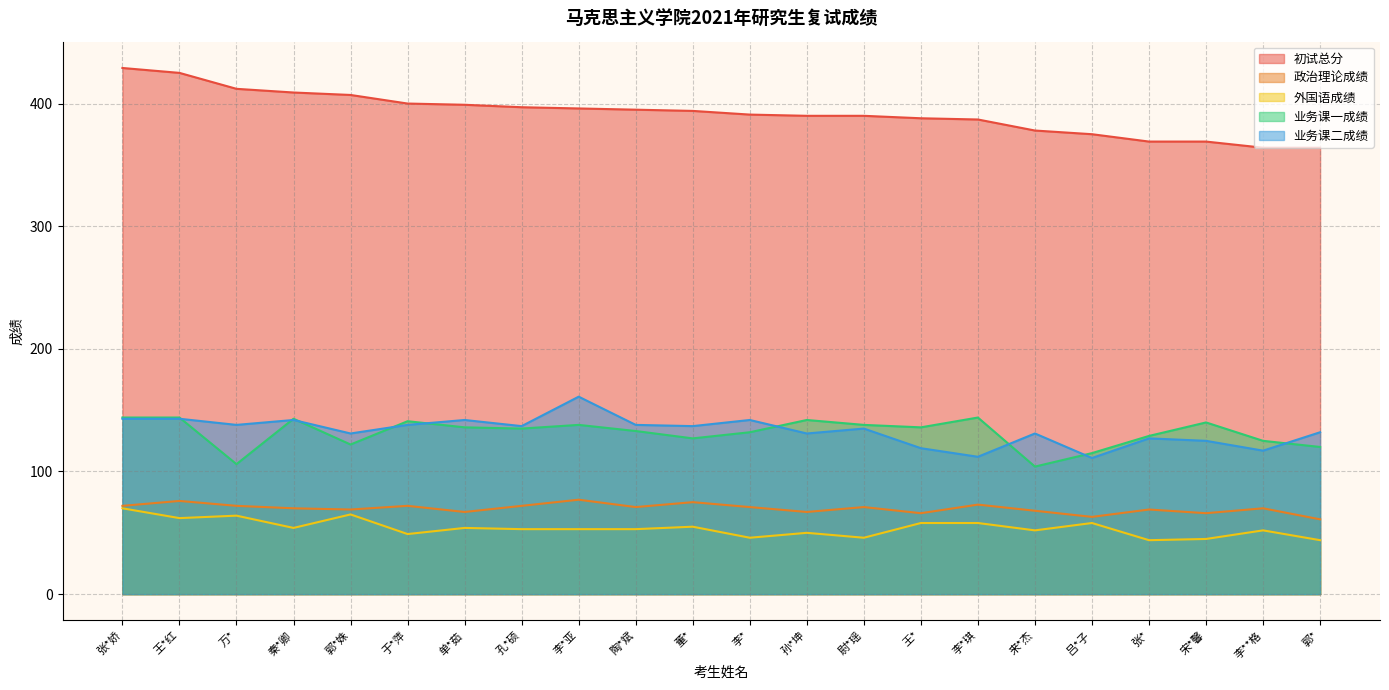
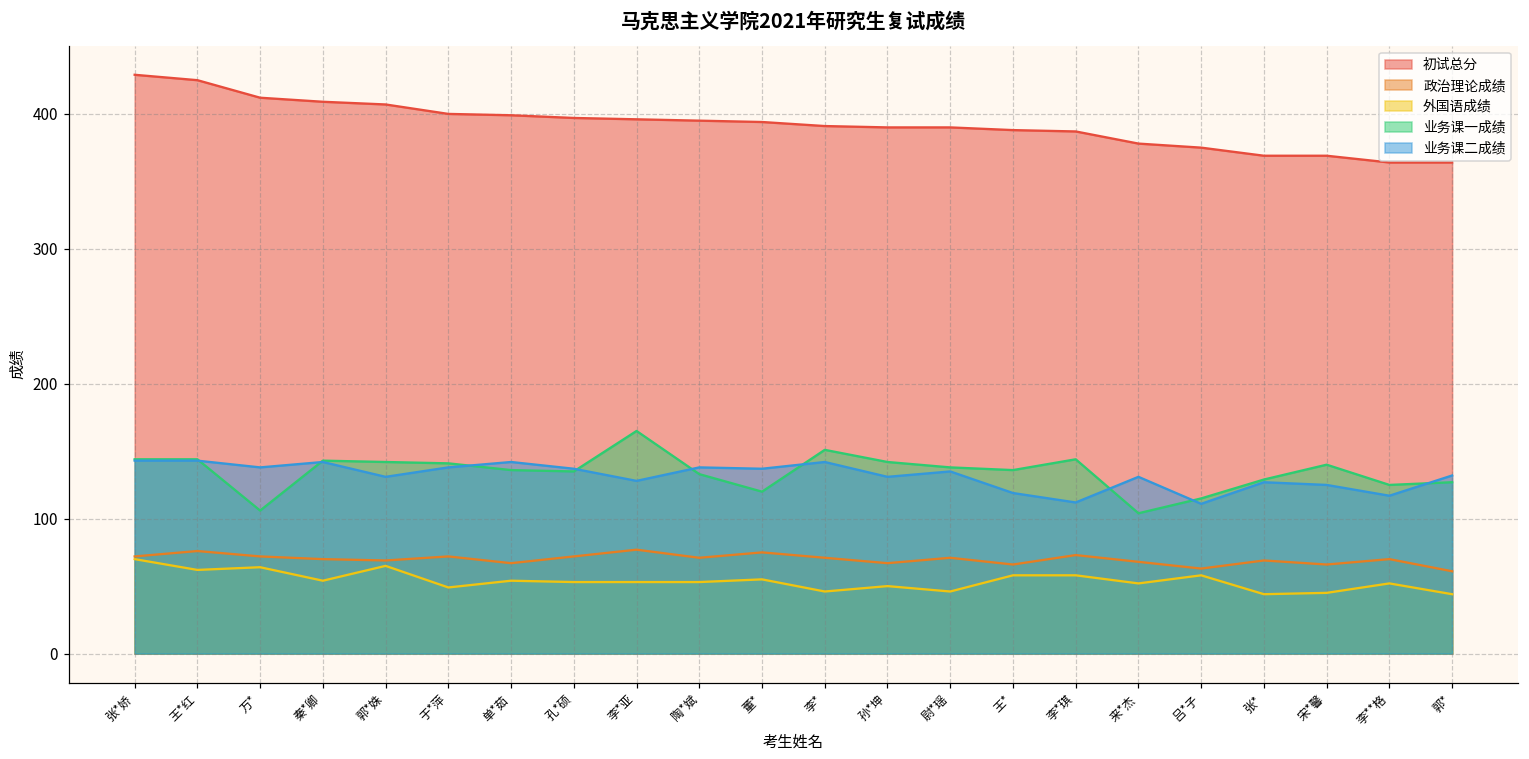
业务课一成绩, 郭*姝: 122 -> 142
业务课一成绩, 李*亚: 138 -> 165
业务课二成绩, 李*亚: 161 -> 128
业务课一成绩, 董*: 127 -> 120
业务课一成绩, 李*: 132 -> 151
业务课一成绩, 郭*: 120 -> 127
